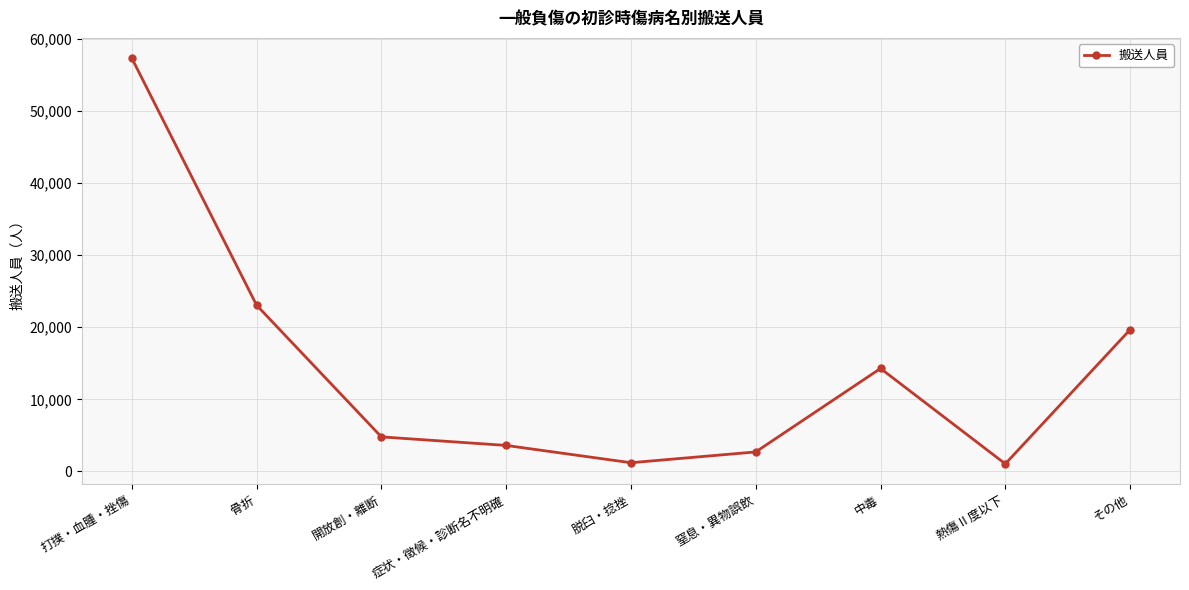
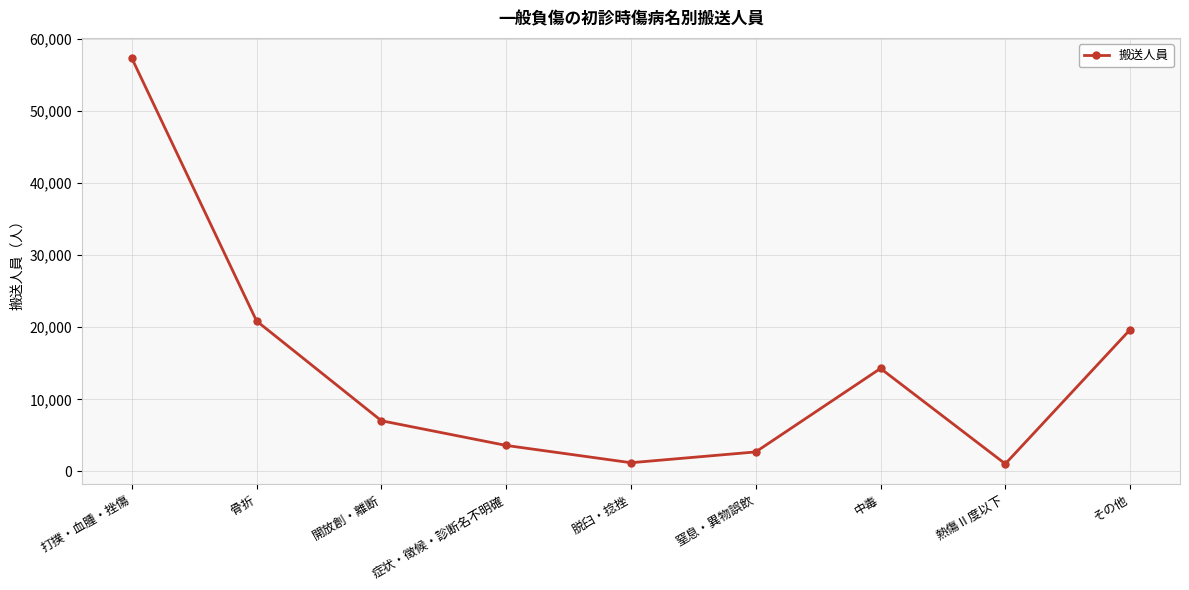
骨折: 23,000 -> 21,000
開放創・離断: 5,000 -> 7,000
